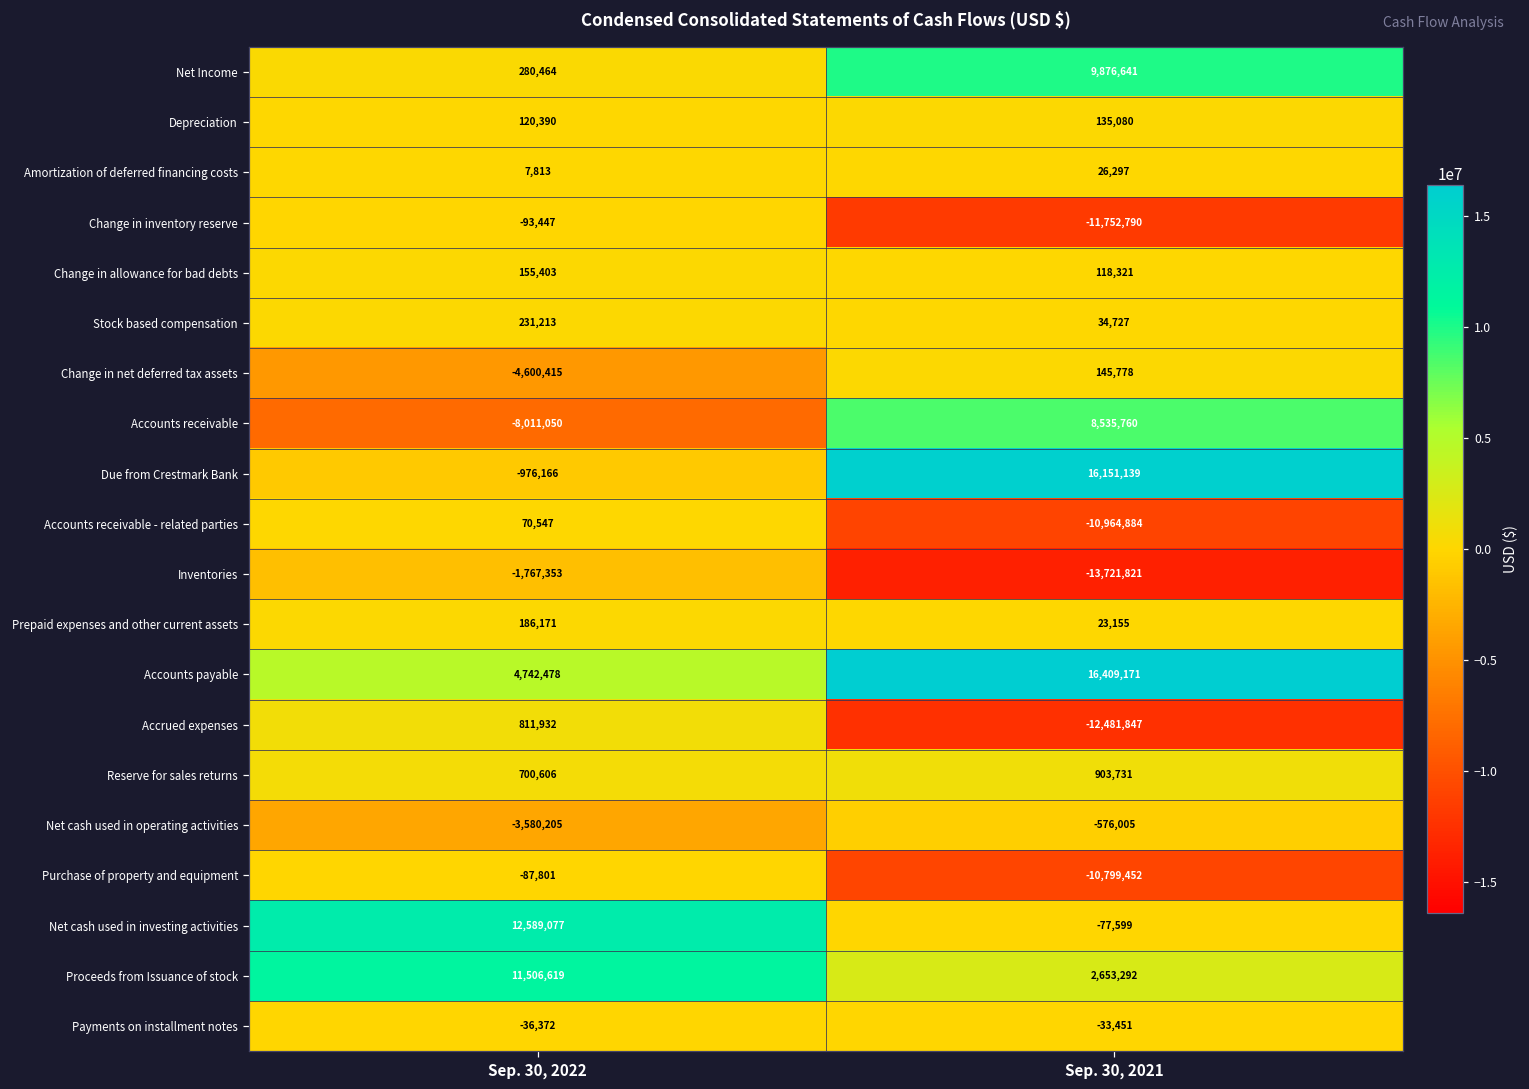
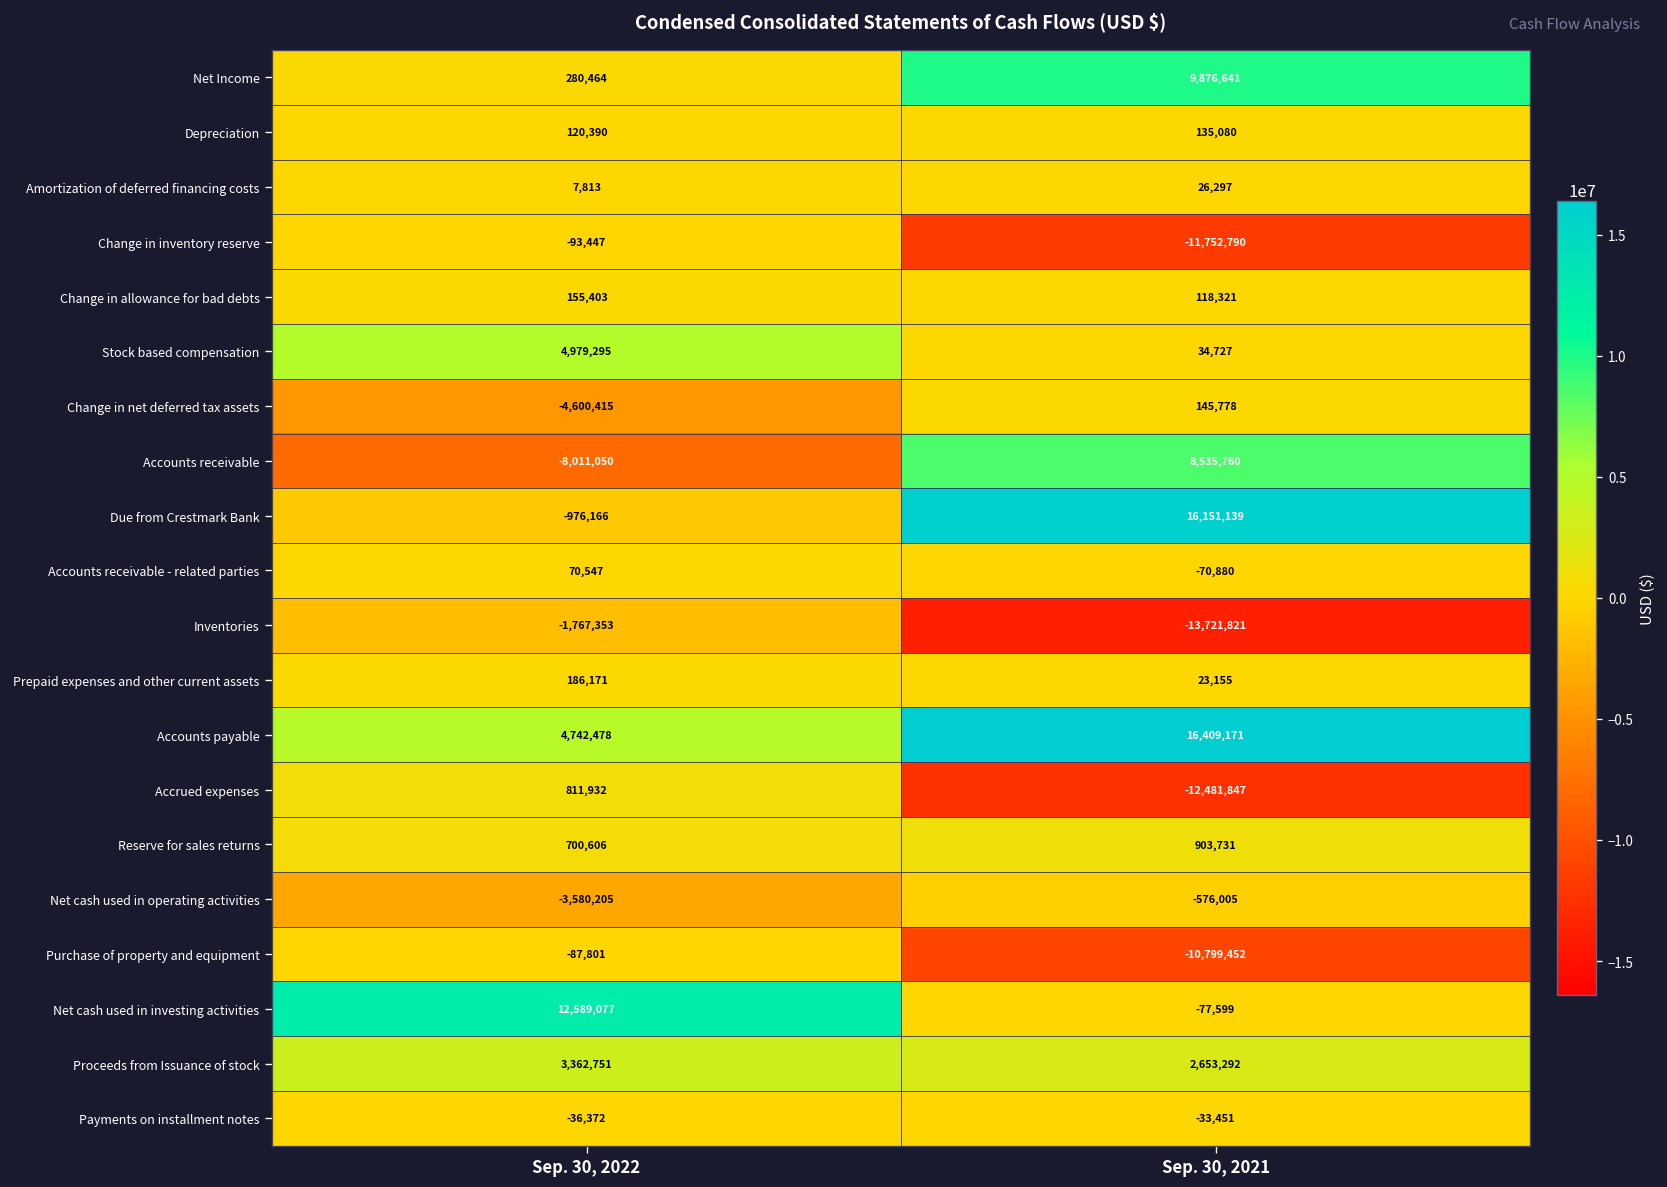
Stock based compensation, Sep. 30, 2022: 231,213 -> 4,979,295
Accounts receivable - related parties, Sep. 30, 2021: -10,964,884 -> -70,880
Proceeds from Issuance of stock, Sep. 30, 2022: 11,506,619 -> 3,362,751
